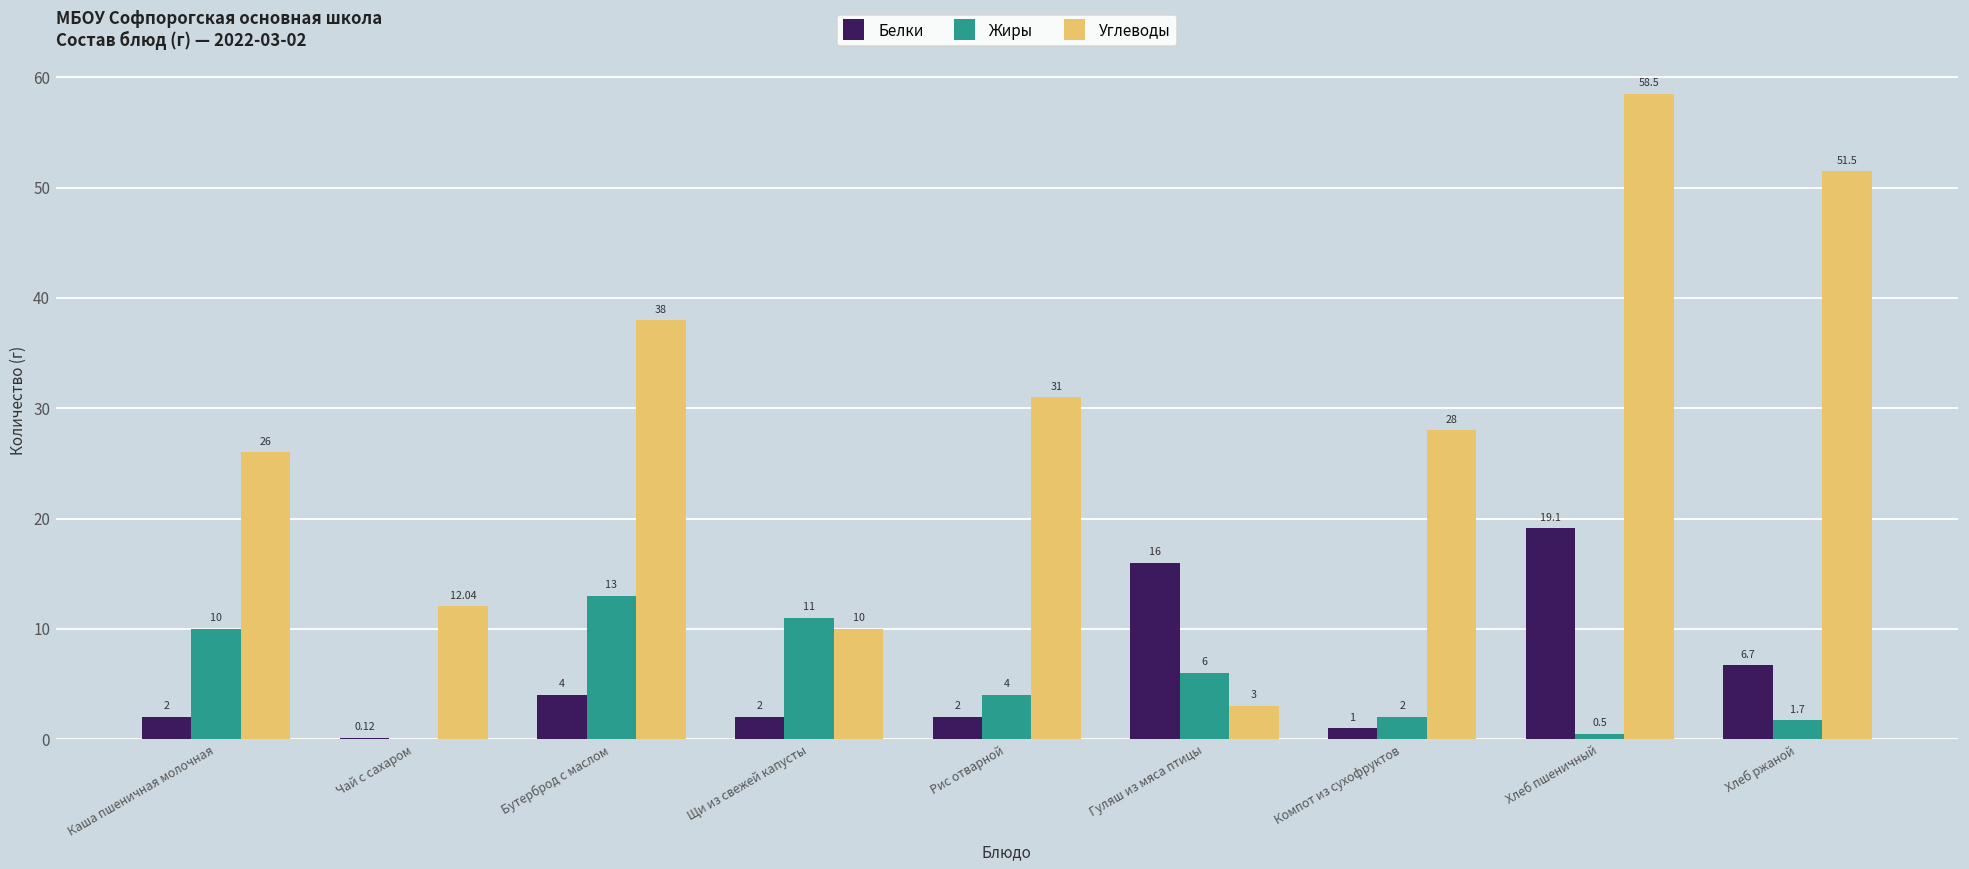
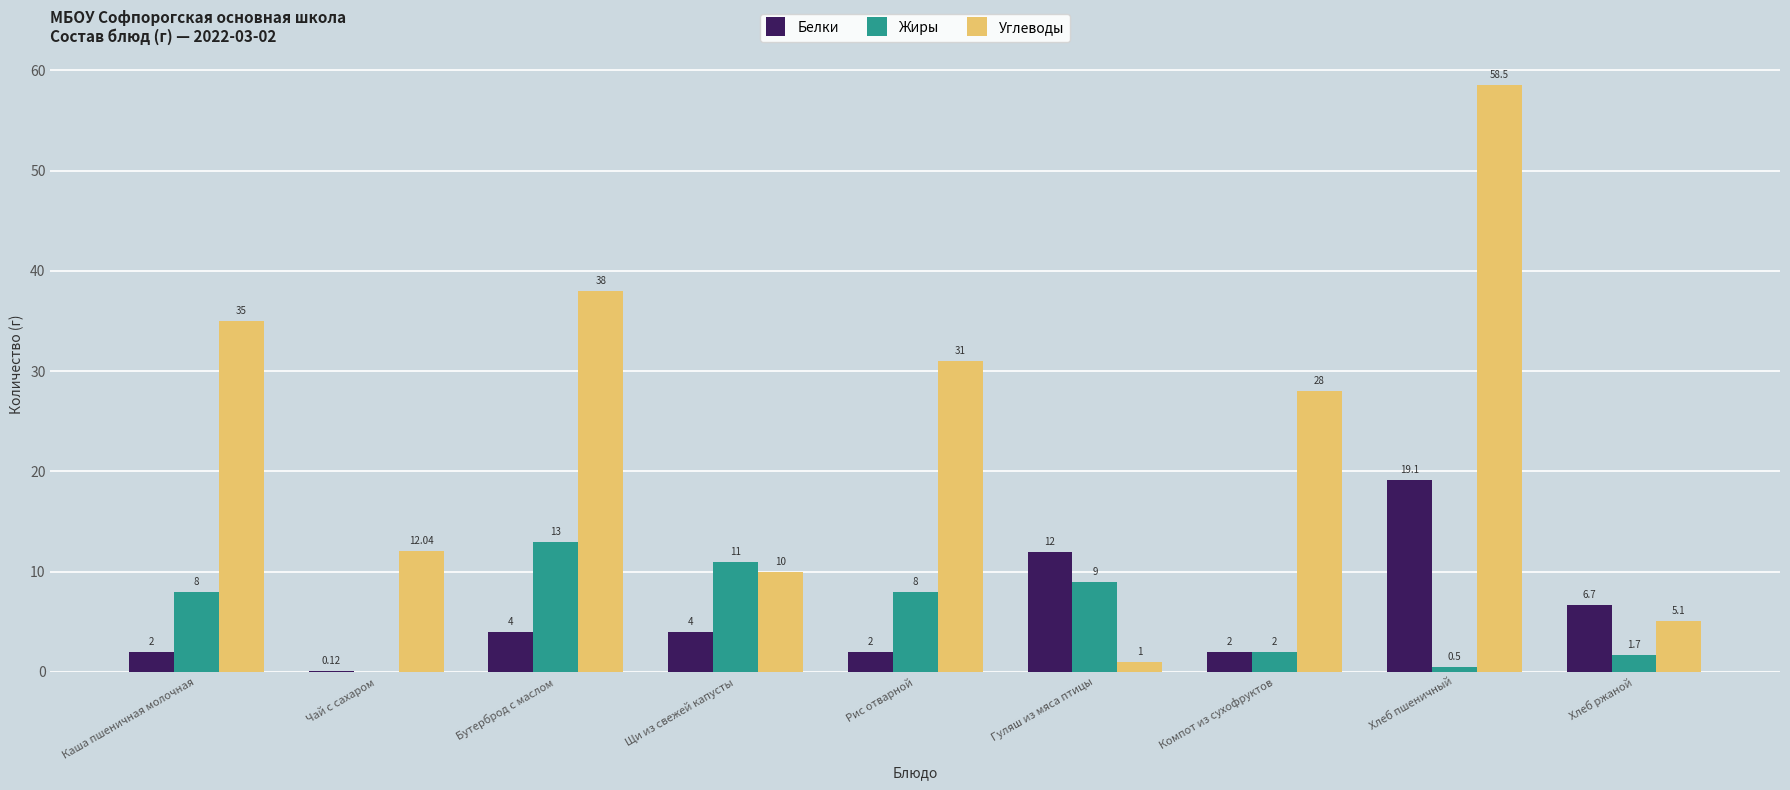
Жиры, Каша пшеничная молочная: 10 -> 8
Углеводы, Каша пшеничная молочная: 26 -> 35
Белки, Щи из свежей капусты: 2 -> 4
Жиры, Рис отварной: 4 -> 8
Белки, Гуляш из мяса птицы: 16 -> 12
Жиры, Гуляш из мяса птицы: 6 -> 9
Углеводы, Гуляш из мяса птицы: 3 -> 1
Белки, Компот из сухофруктов: 1 -> 2
Углеводы, Хлеб ржаной: 51.5 -> 5.1
